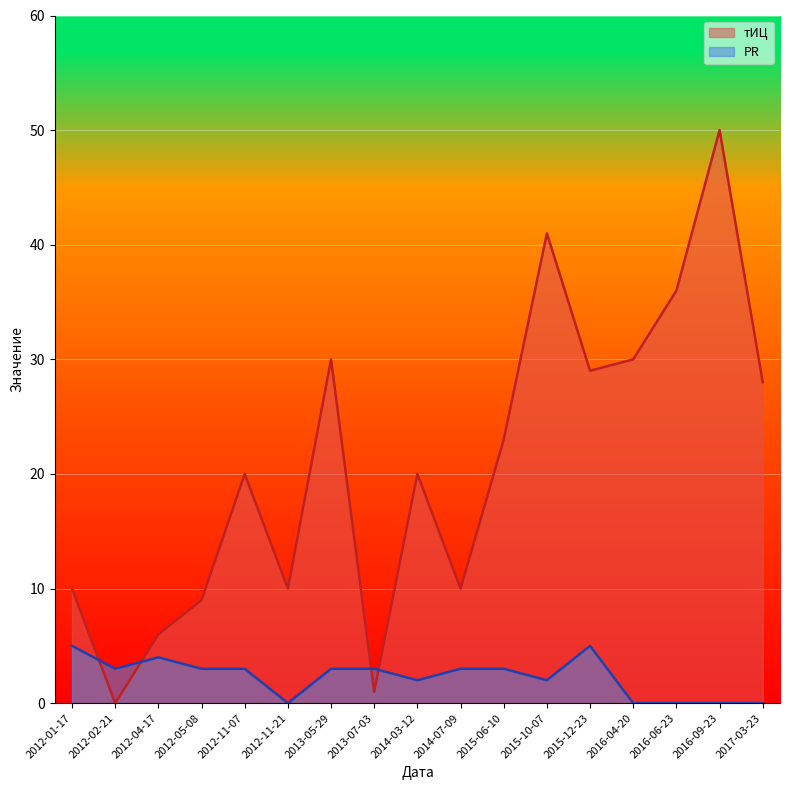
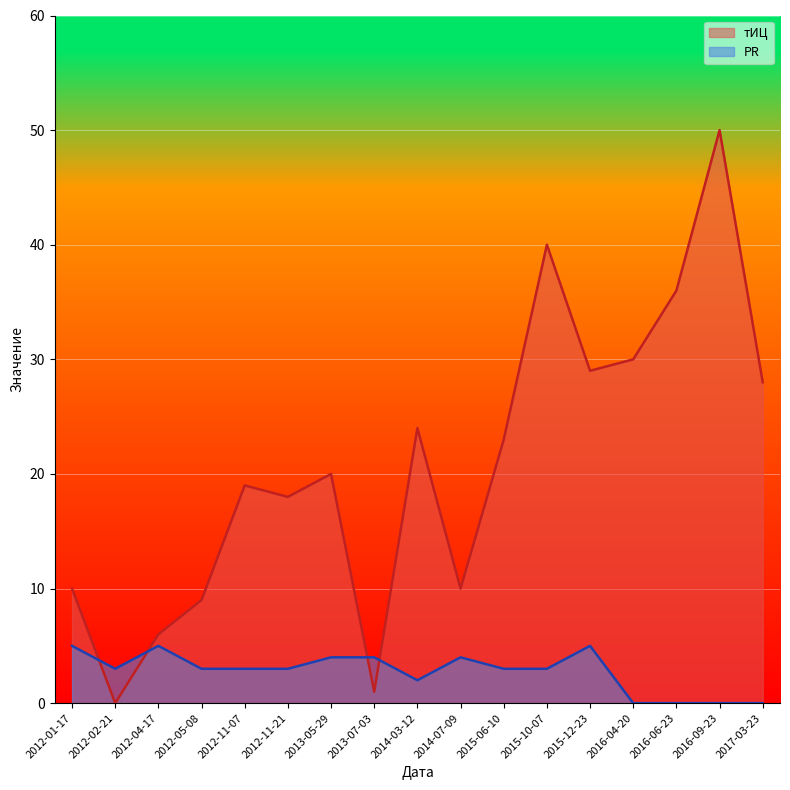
PR, 2012-04-17: 4 -> 5
тИЦ, 2012-11-07: 20 -> 19
тИЦ, 2012-11-21: 10 -> 18
PR, 2012-11-21: 0 -> 3
тИЦ, 2013-05-29: 30 -> 20
PR, 2013-05-29: 3 -> 4
PR, 2013-07-03: 3 -> 4
тИЦ, 2014-03-12: 20 -> 24
PR, 2014-07-09: 3 -> 4
тИЦ, 2015-10-07: 41 -> 40
PR, 2015-10-07: 2 -> 3
